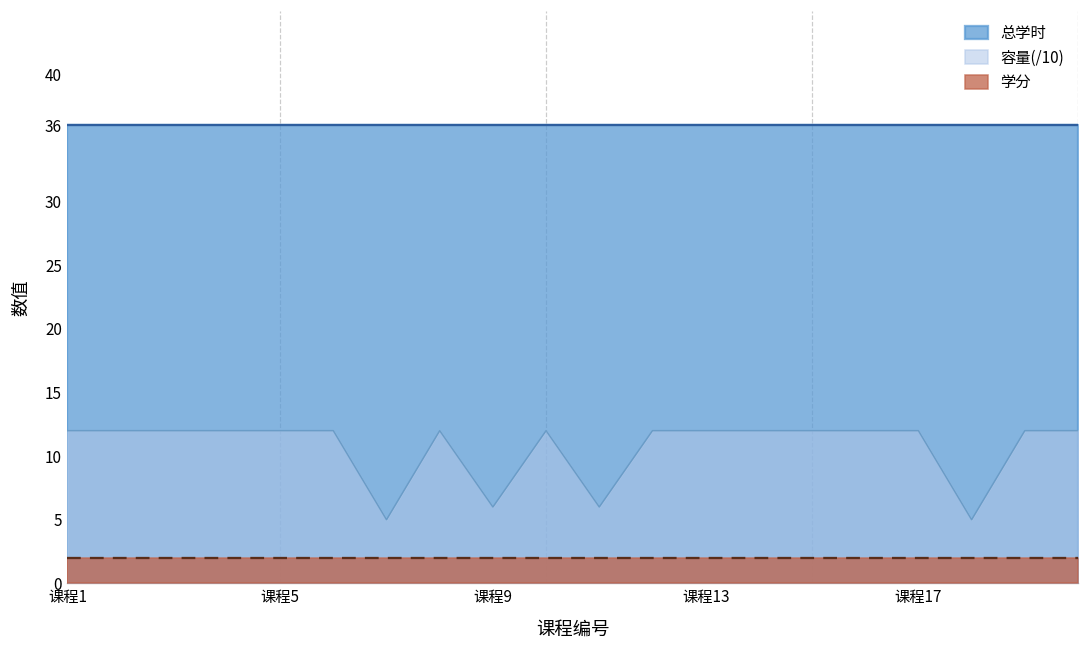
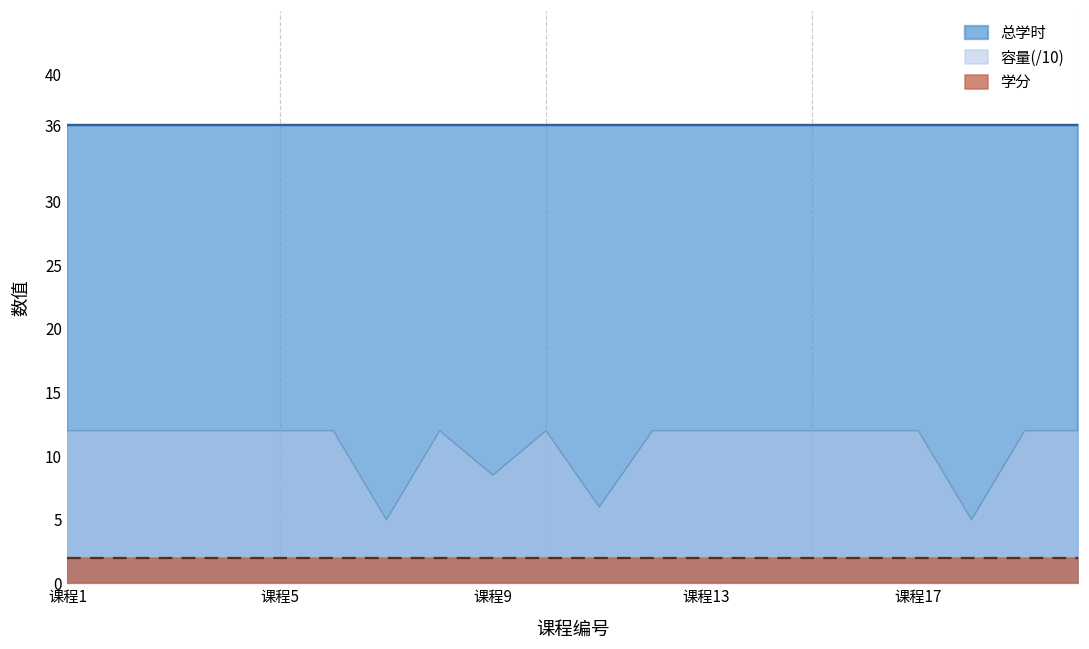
容量(/10), 课程9: 6.0 -> 8.5
